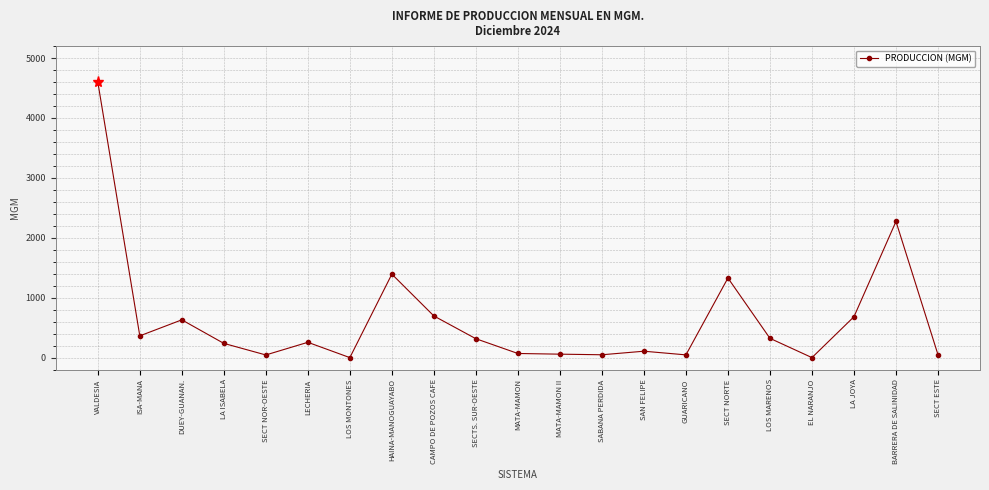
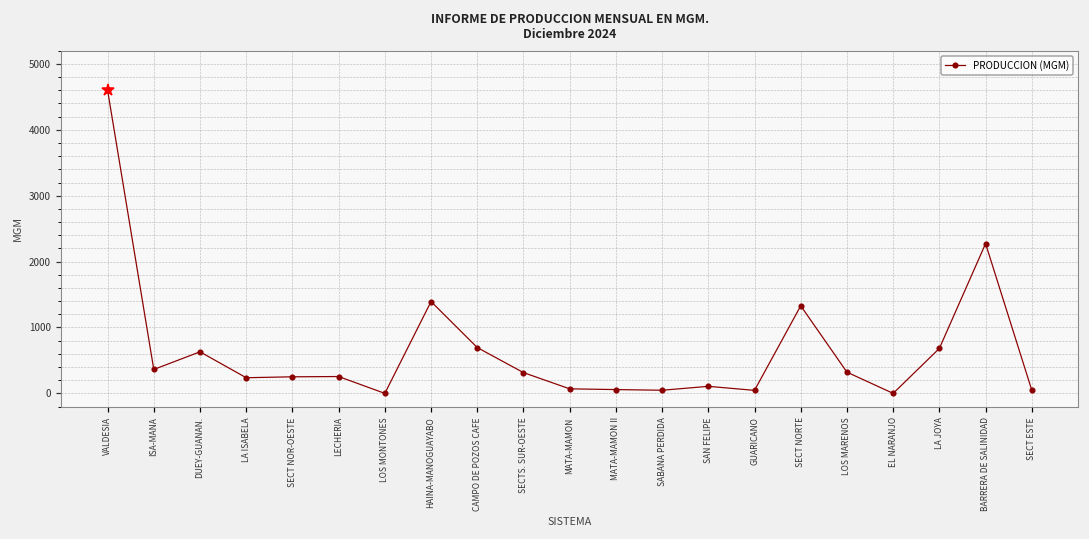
PRODUCCION (MGM), SECT NOR-OESTE: 0 -> 300
